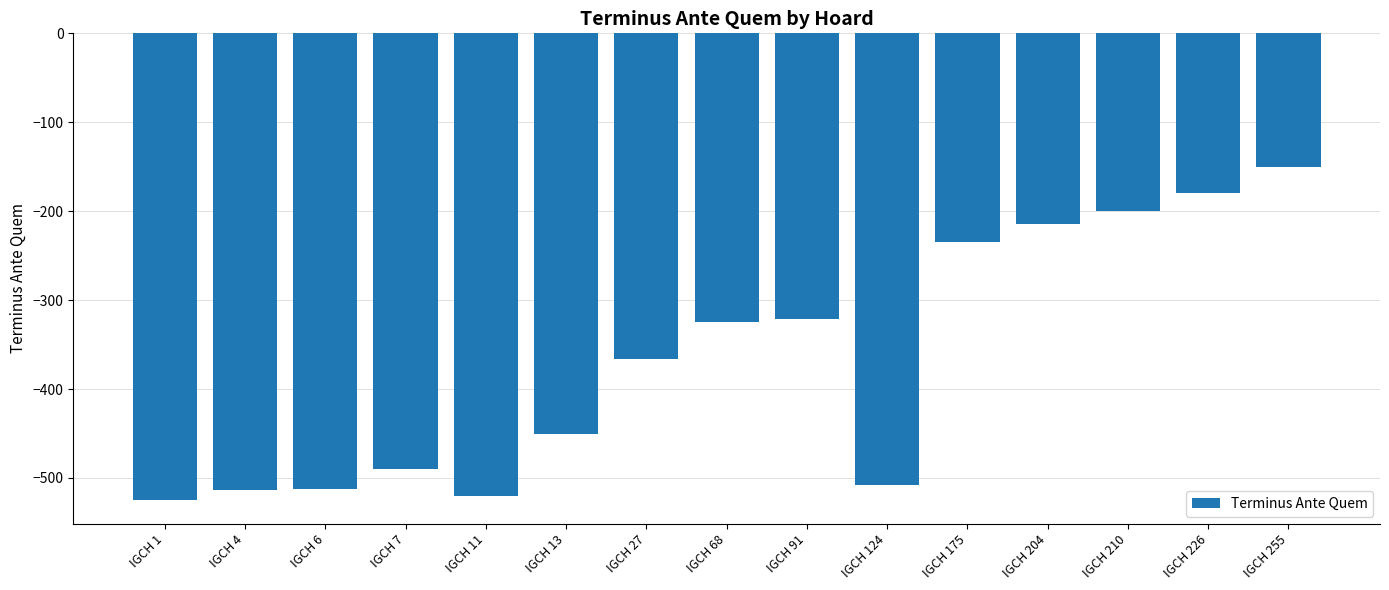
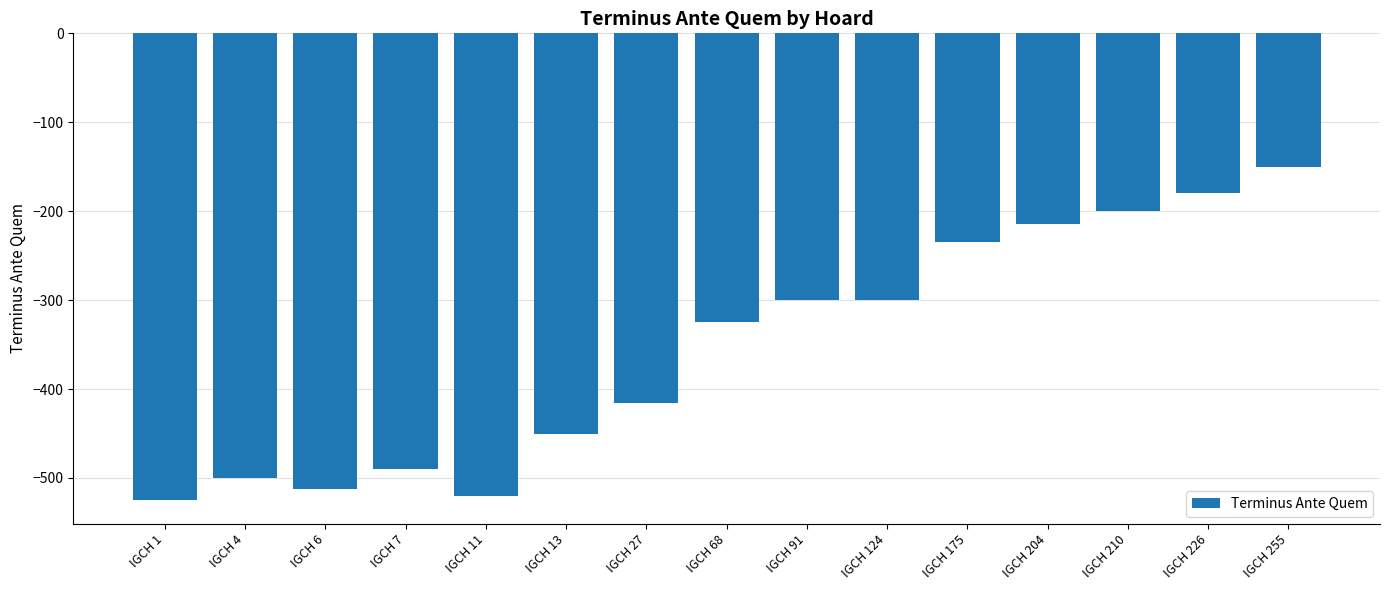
IGCH 4: -510 -> -500
IGCH 27: -370 -> -420
IGCH 91: -320 -> -300
IGCH 124: -510 -> -300
